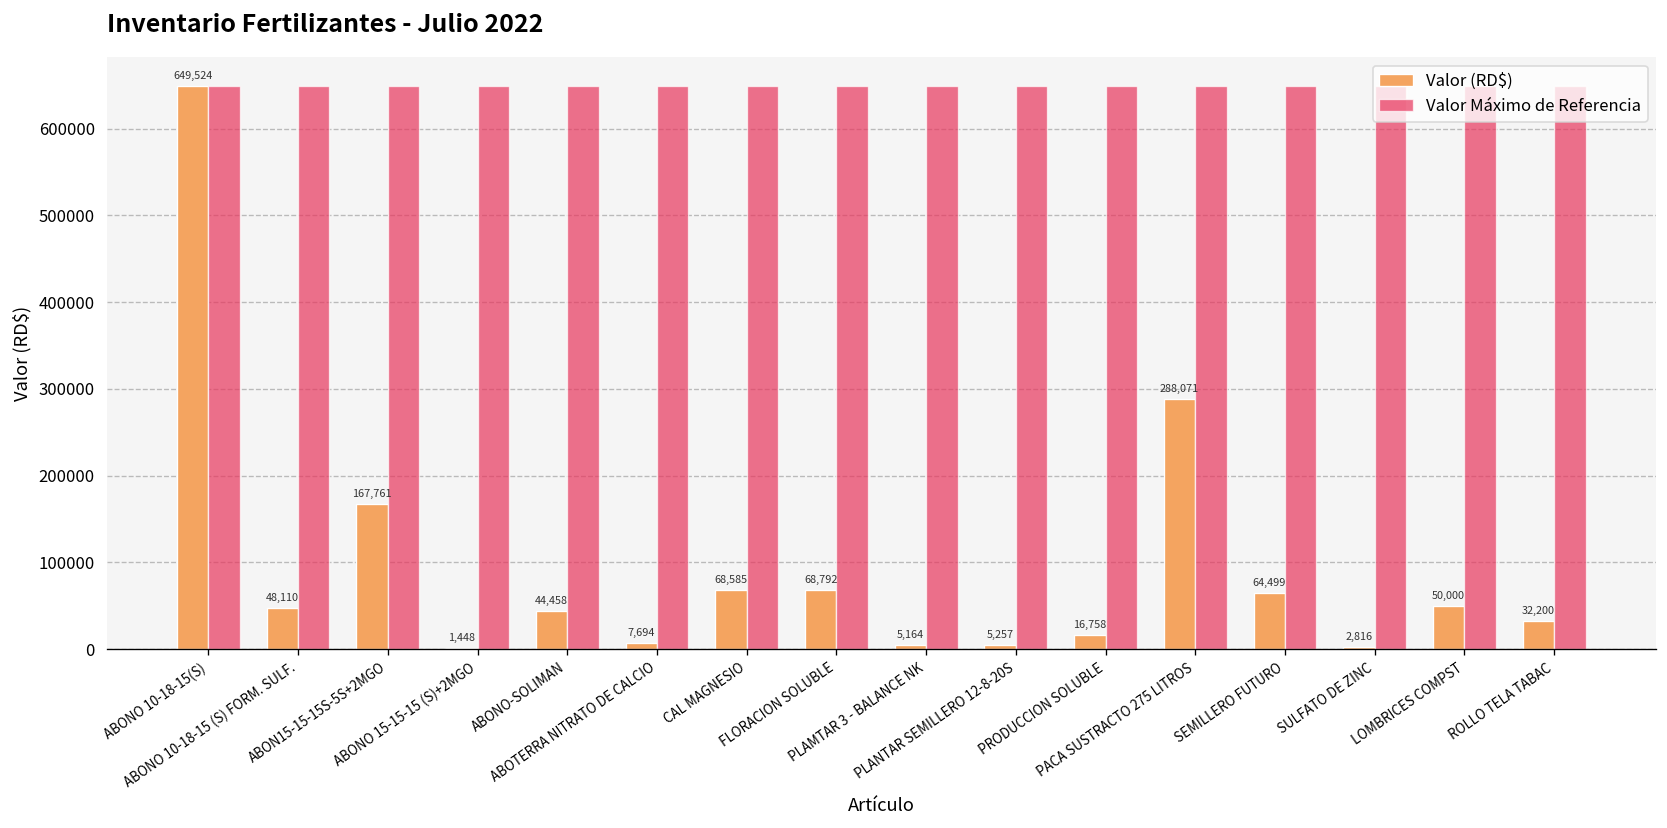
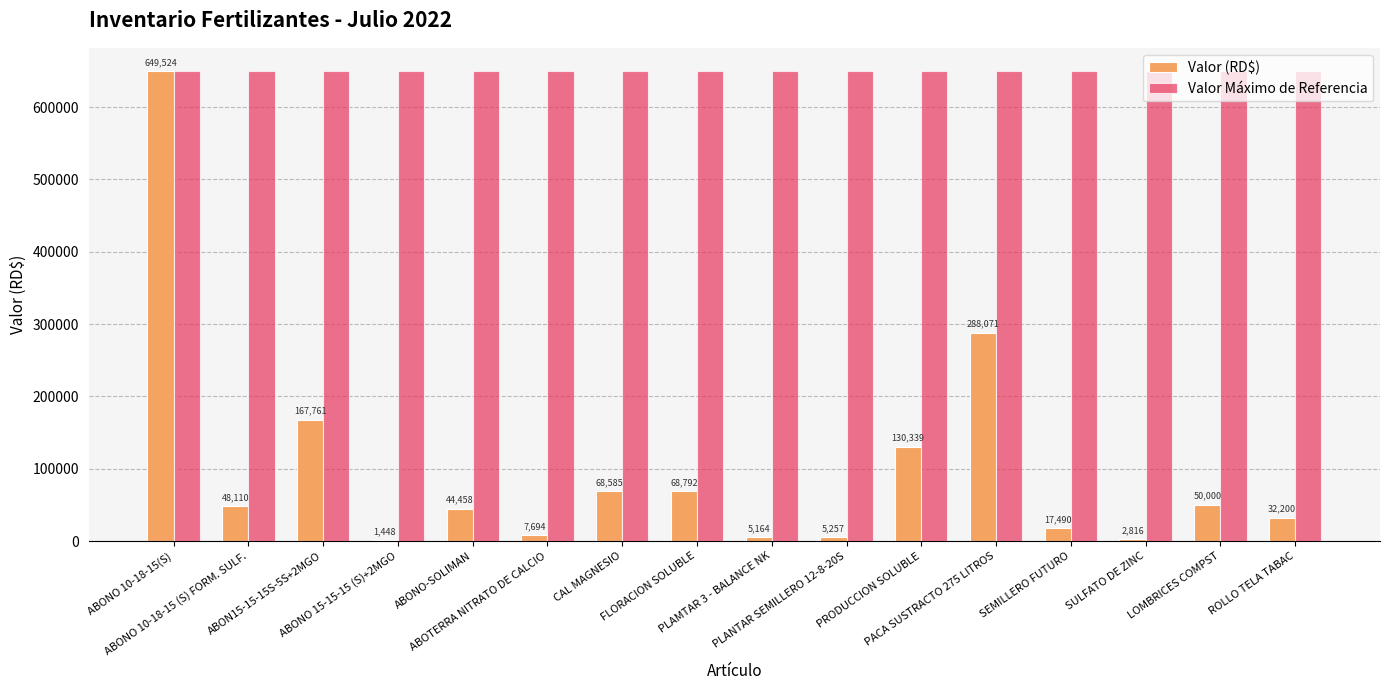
Valor (RD$), PRODUCCION SOLUBLE: 16,758 -> 130,339
Valor (RD$), SEMILLERO FUTURO: 64,499 -> 17,490
